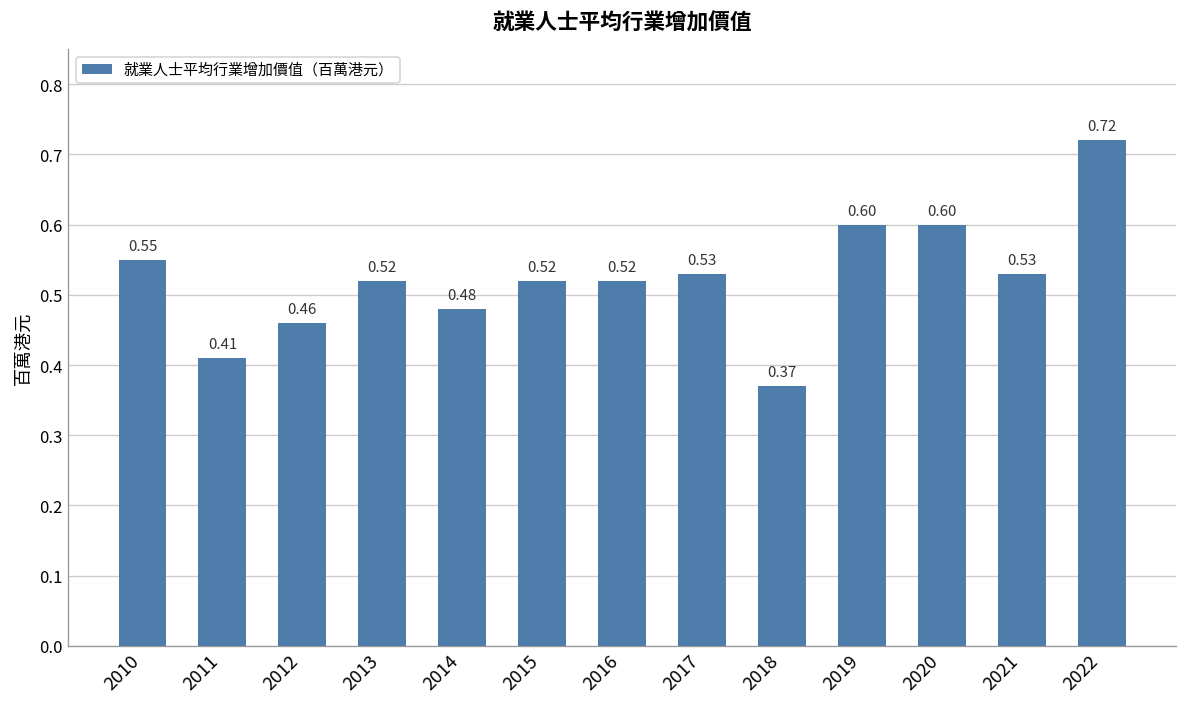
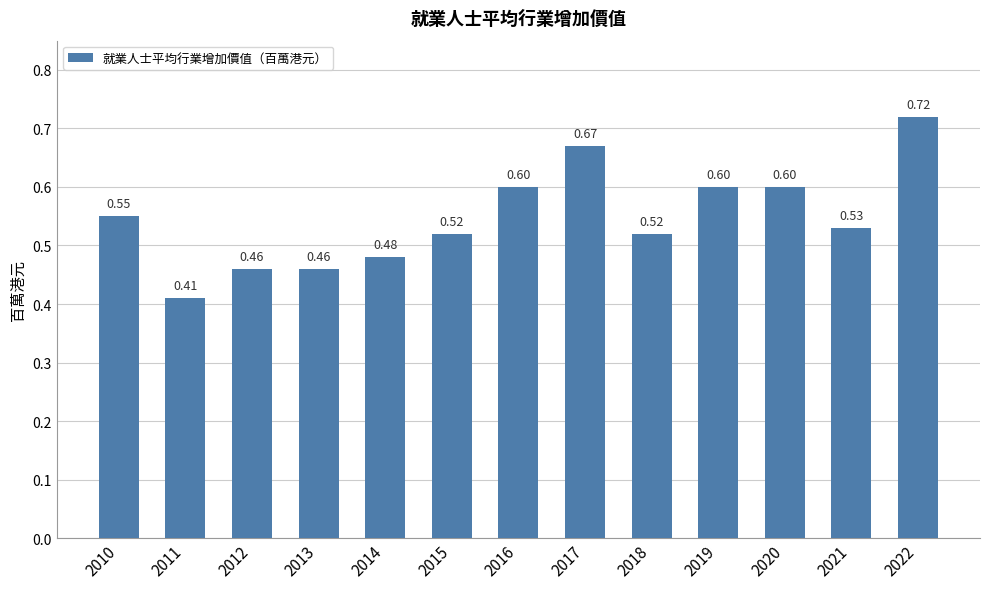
2013: 0.52 -> 0.46
2016: 0.52 -> 0.60
2017: 0.53 -> 0.67
2018: 0.37 -> 0.52
